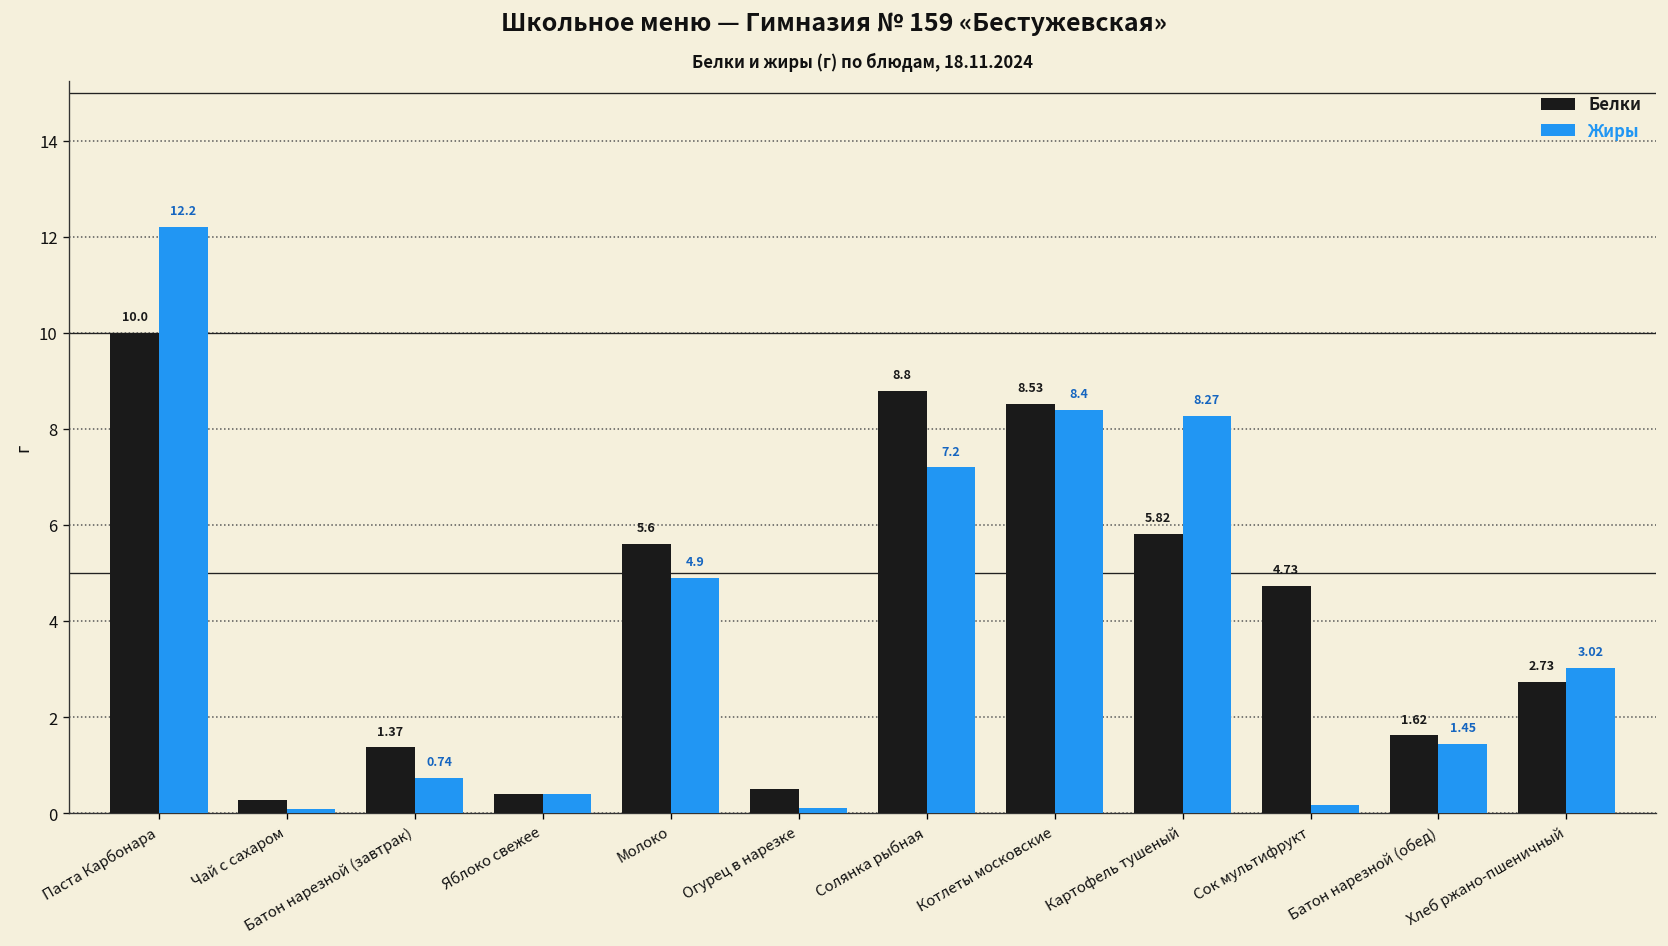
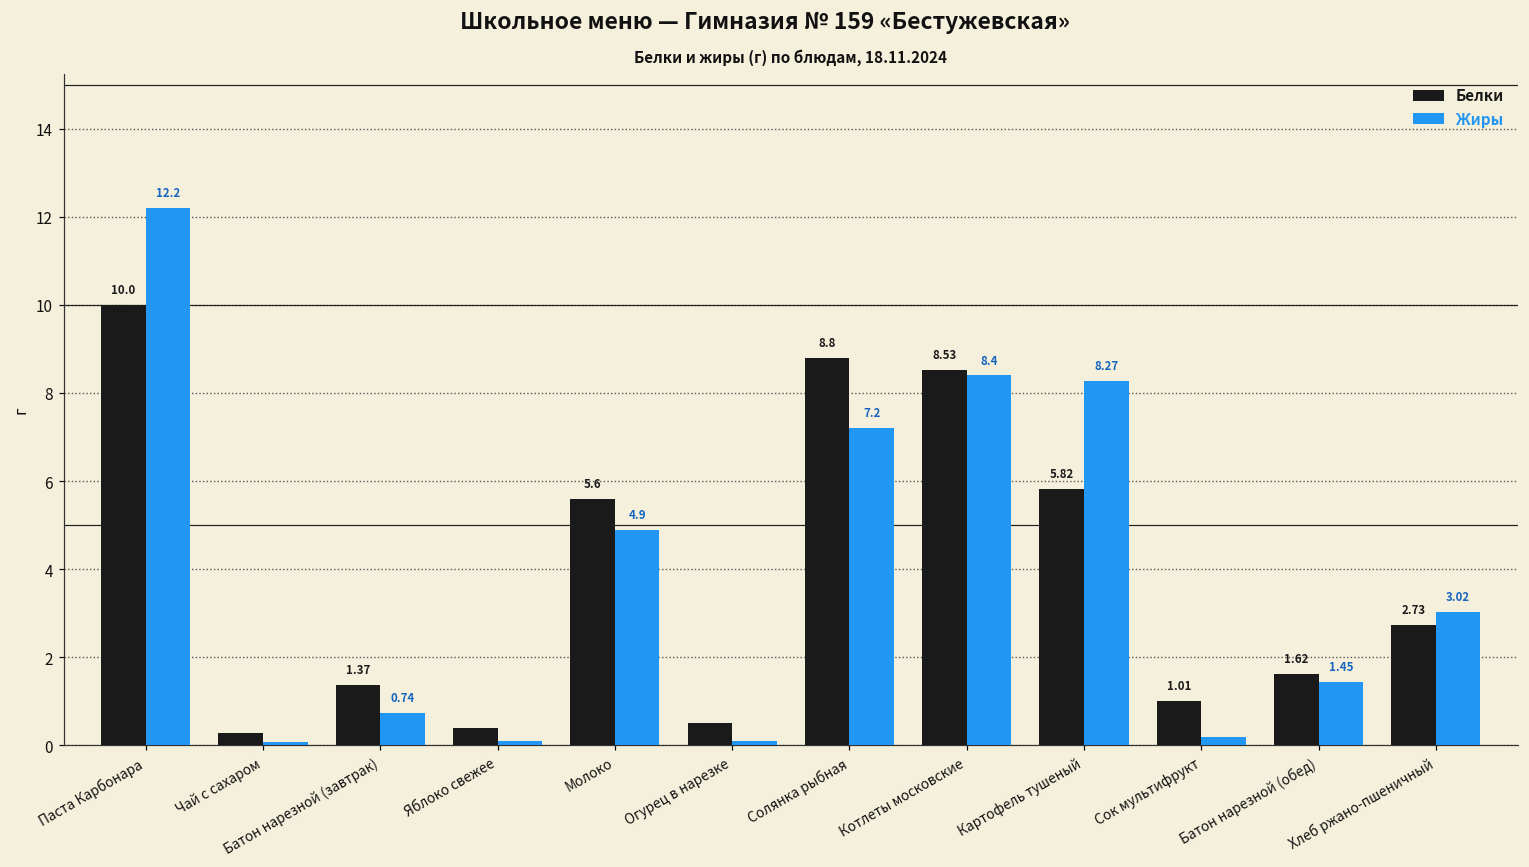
Жиры, Яблоко свежее: 0.4 -> 0.1
Белки, Сок мультифрукт: 4.73 -> 1.01
